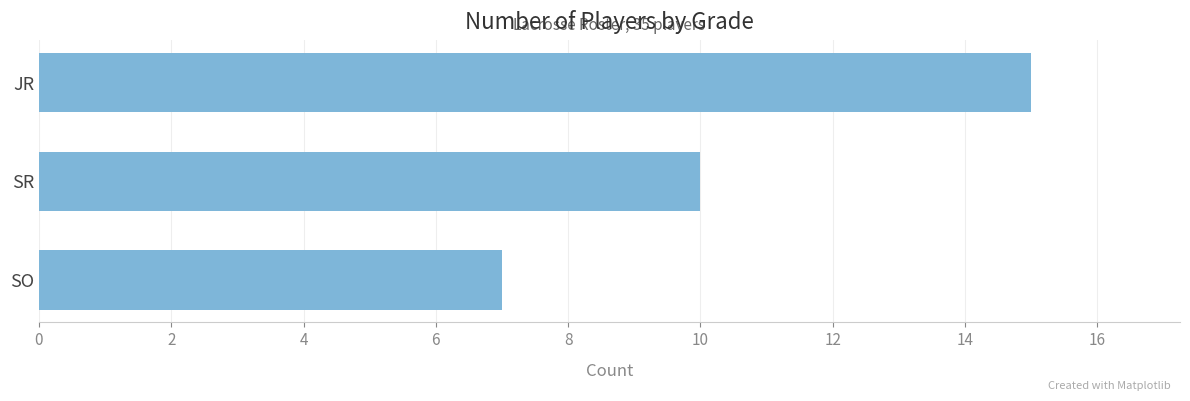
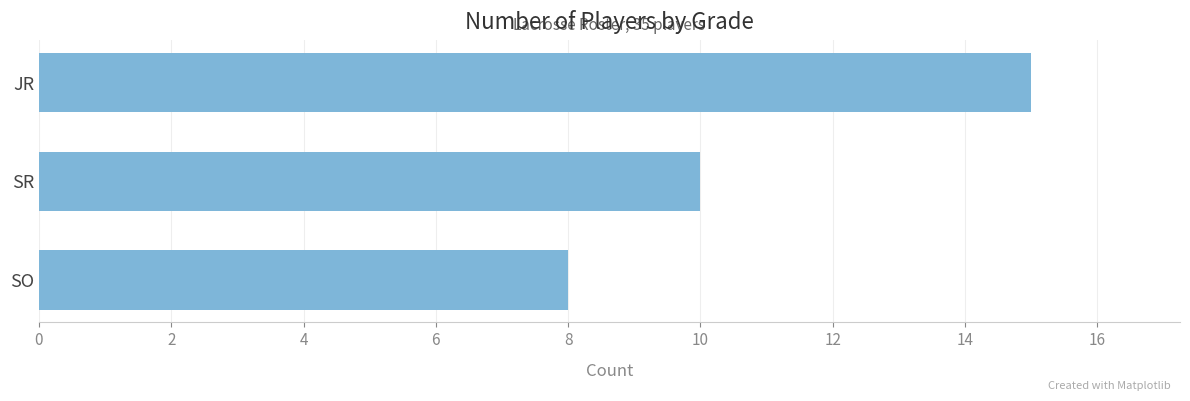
SO: 7 -> 8
